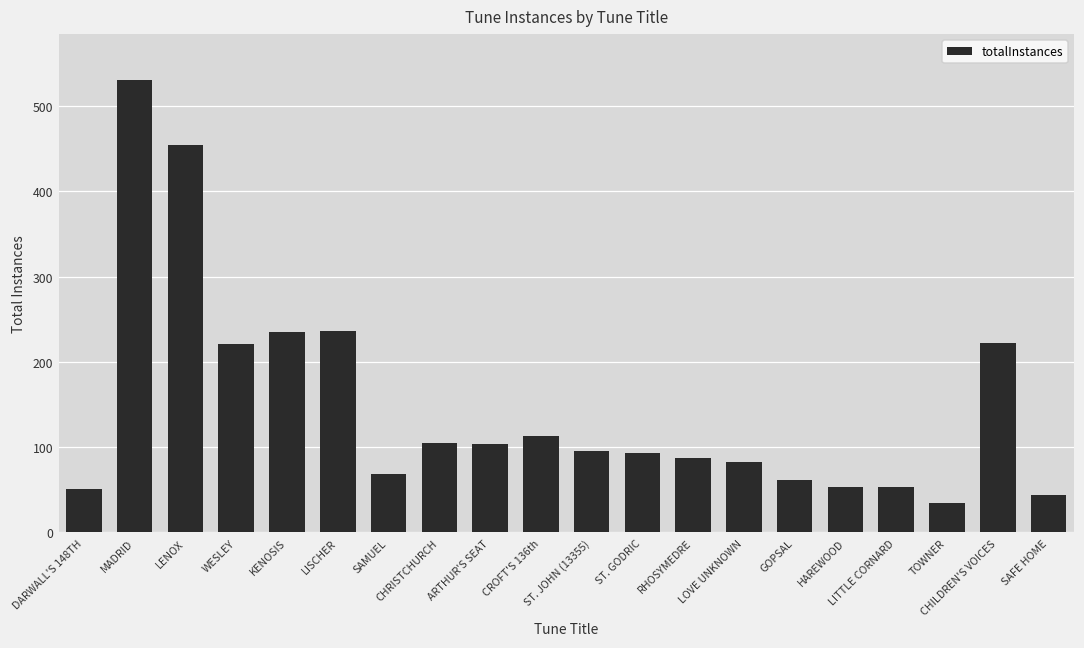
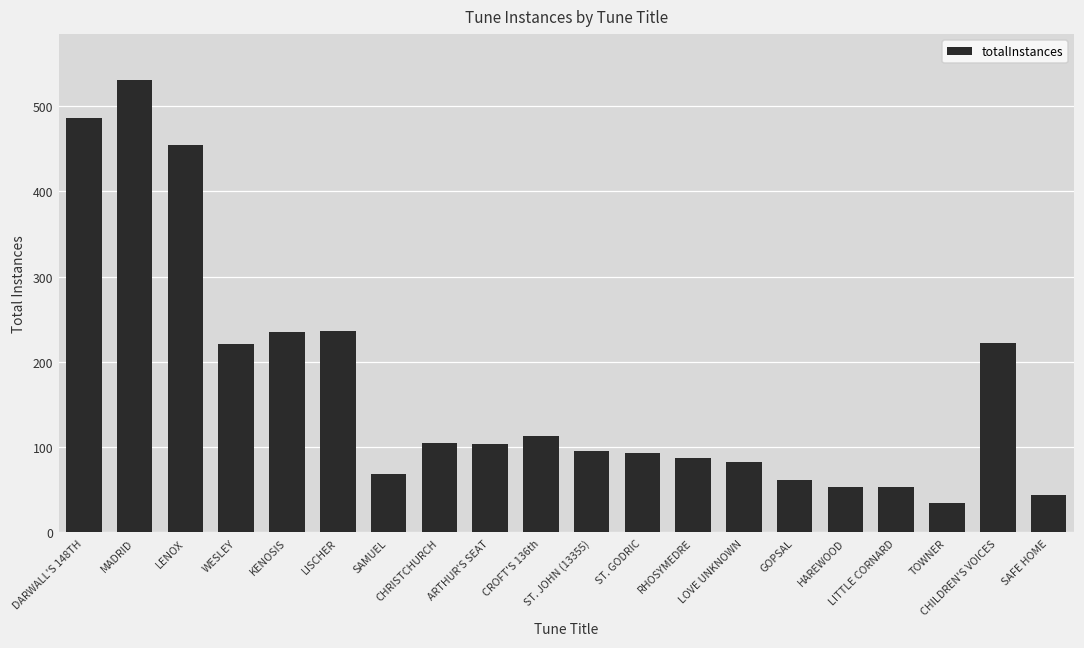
DARWALL'S 148TH: 50 -> 490
